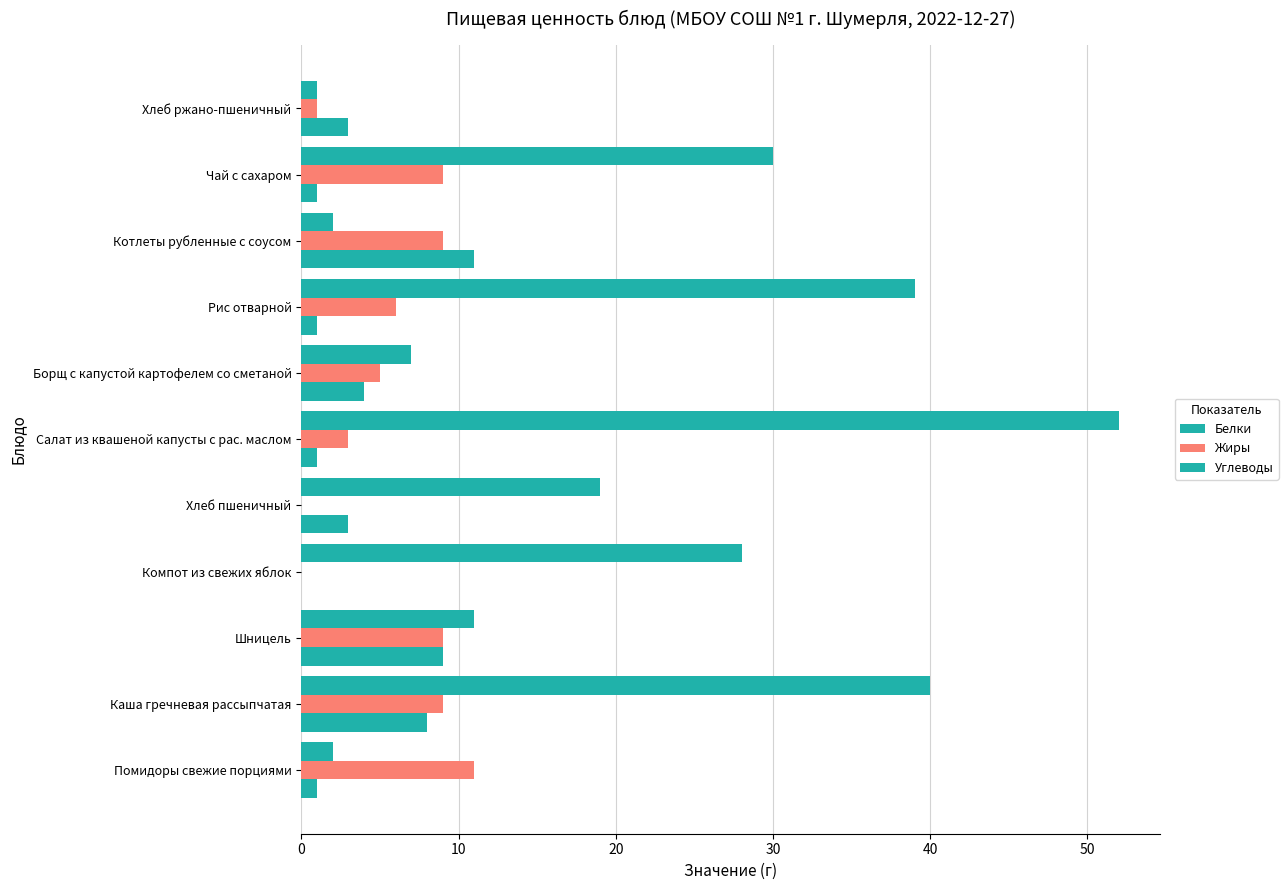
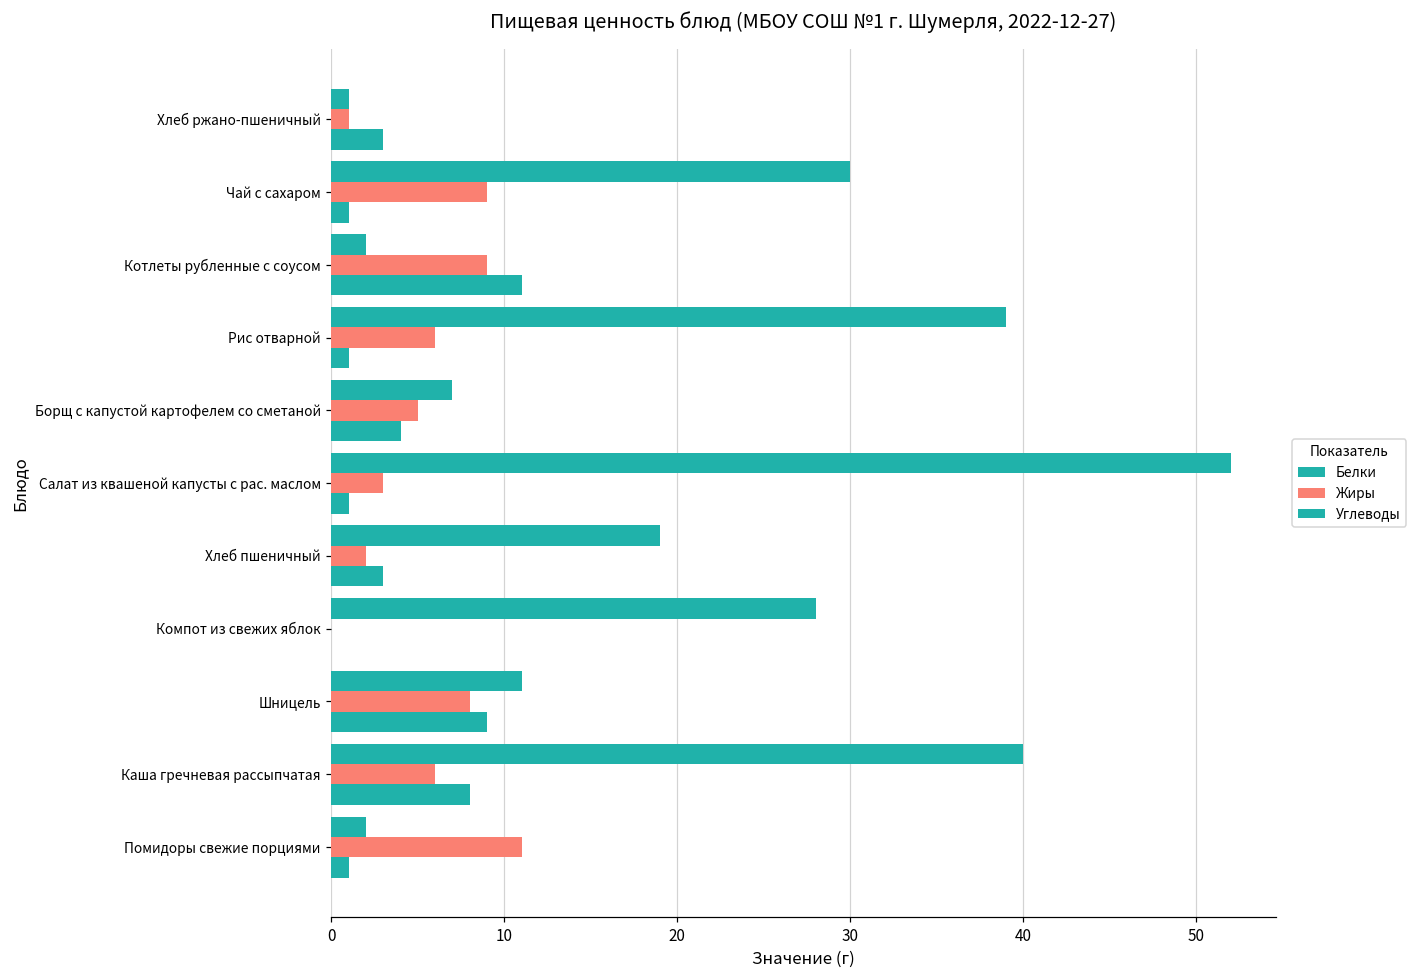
Жиры, Хлеб пшеничный: 0 -> 2
Жиры, Шницель: 9 -> 8
Жиры, Каша гречневая рассыпчатая: 9 -> 6
